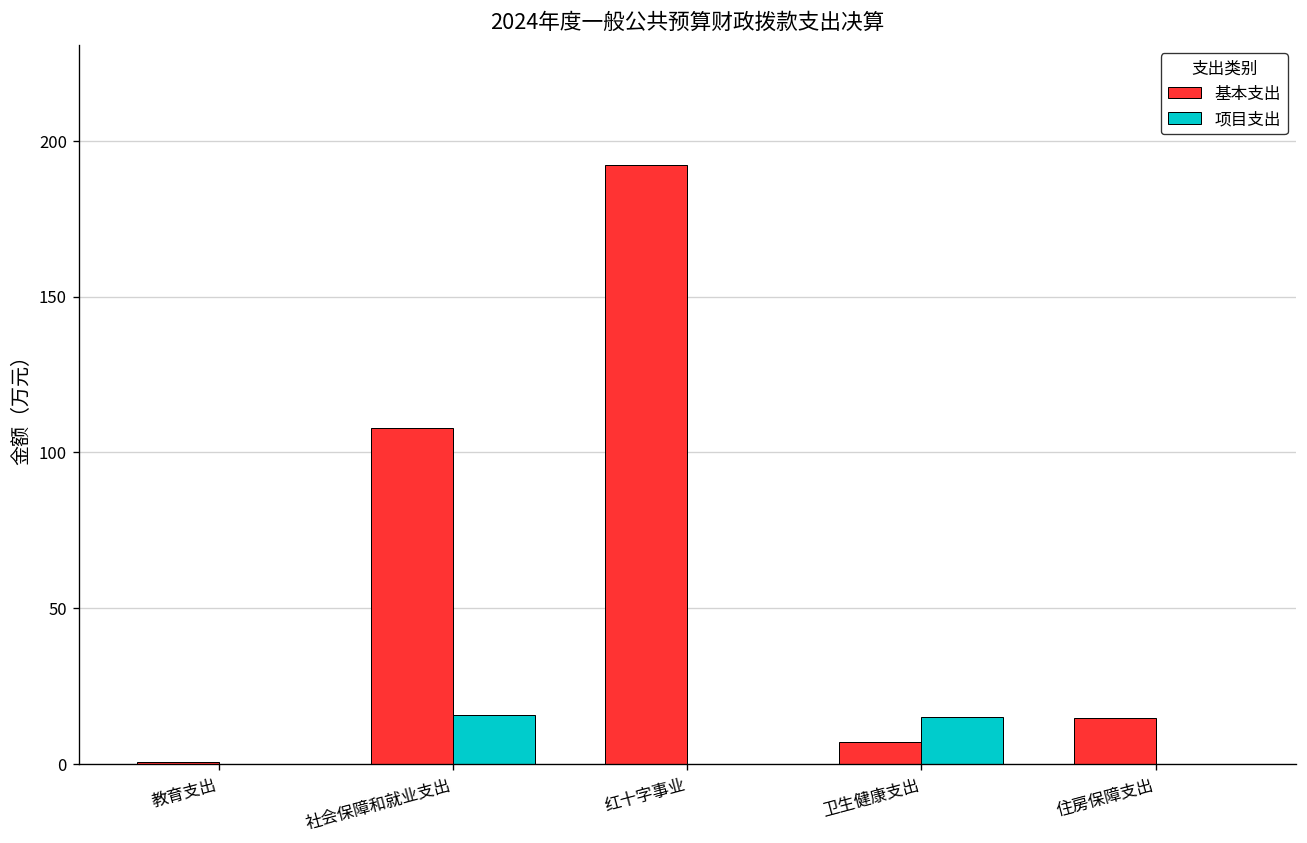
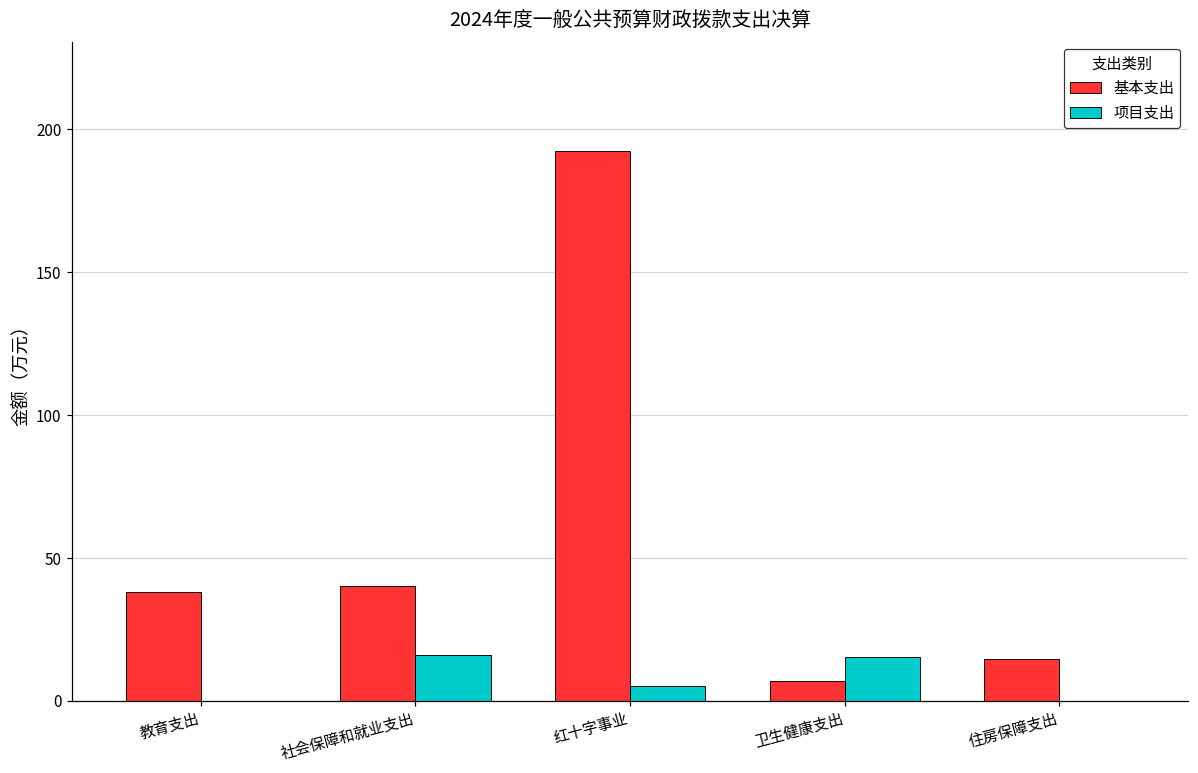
基本支出, 教育支出: 1 -> 38
基本支出, 社会保障和就业支出: 108 -> 40
项目支出, 红十字事业: 0 -> 5
